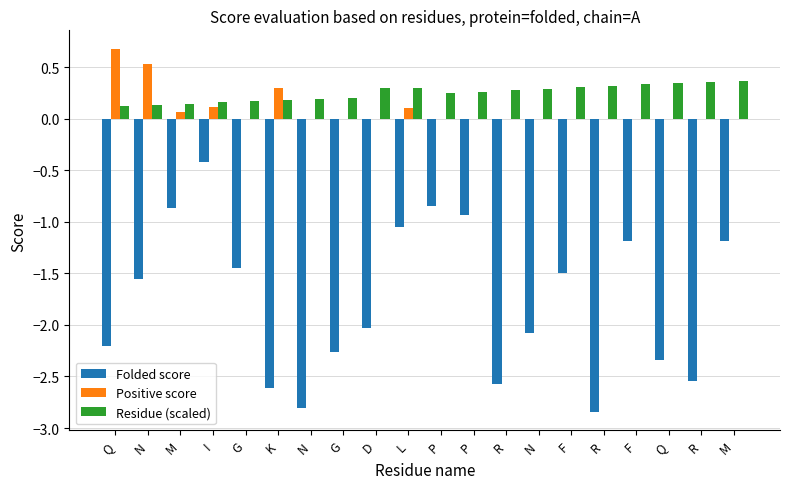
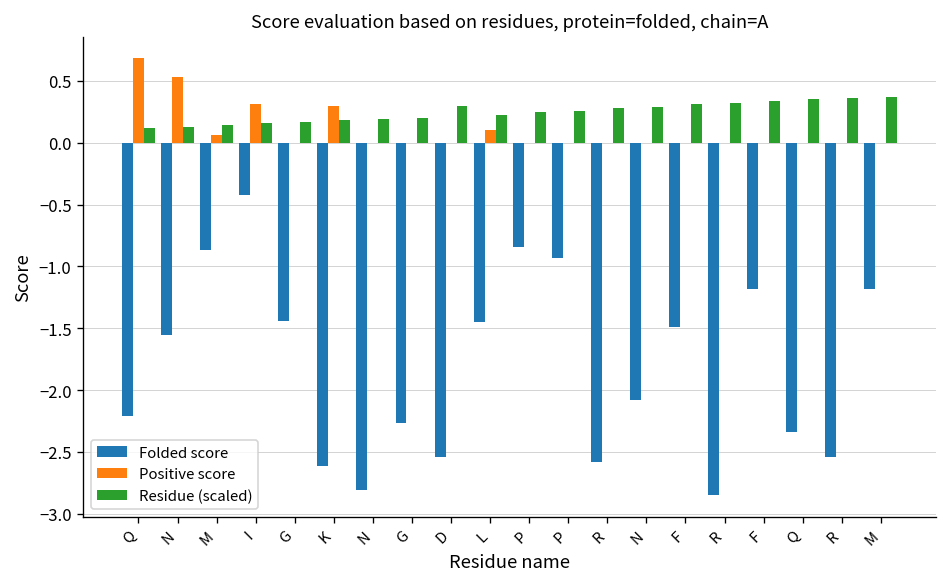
Positive score, I: 0.11 -> 0.31
Folded score, D: -2.03 -> -2.54
Folded score, L: -1.05 -> -1.45
Residue (scaled), L: 0.30 -> 0.22
